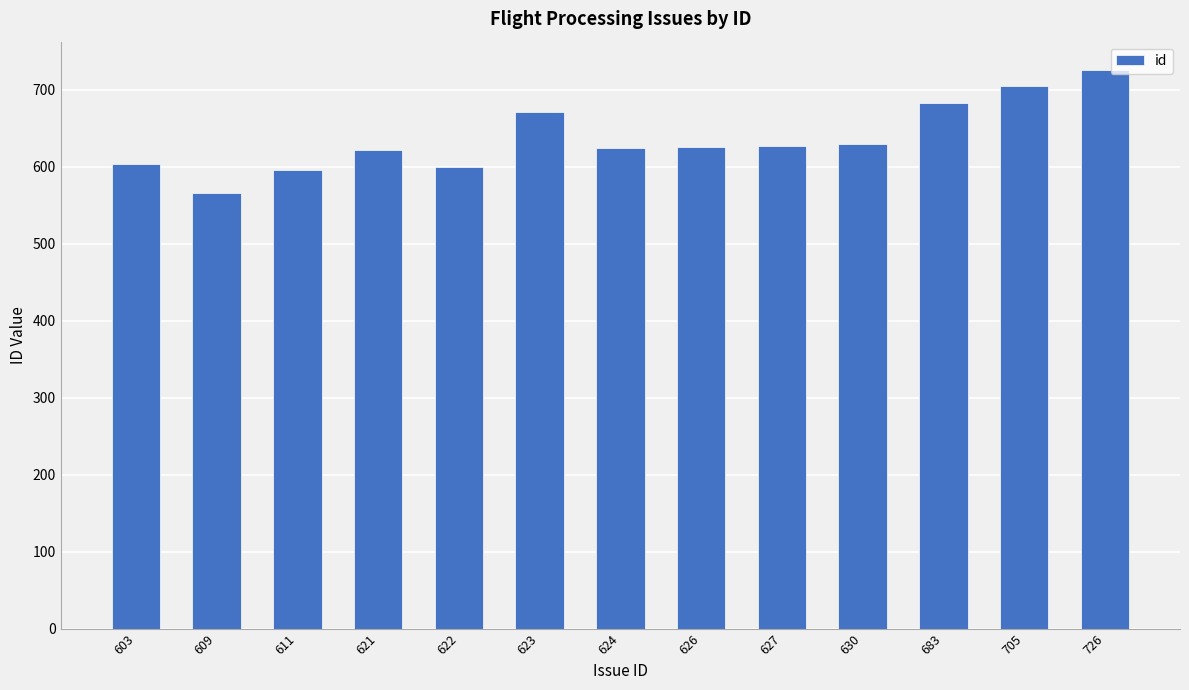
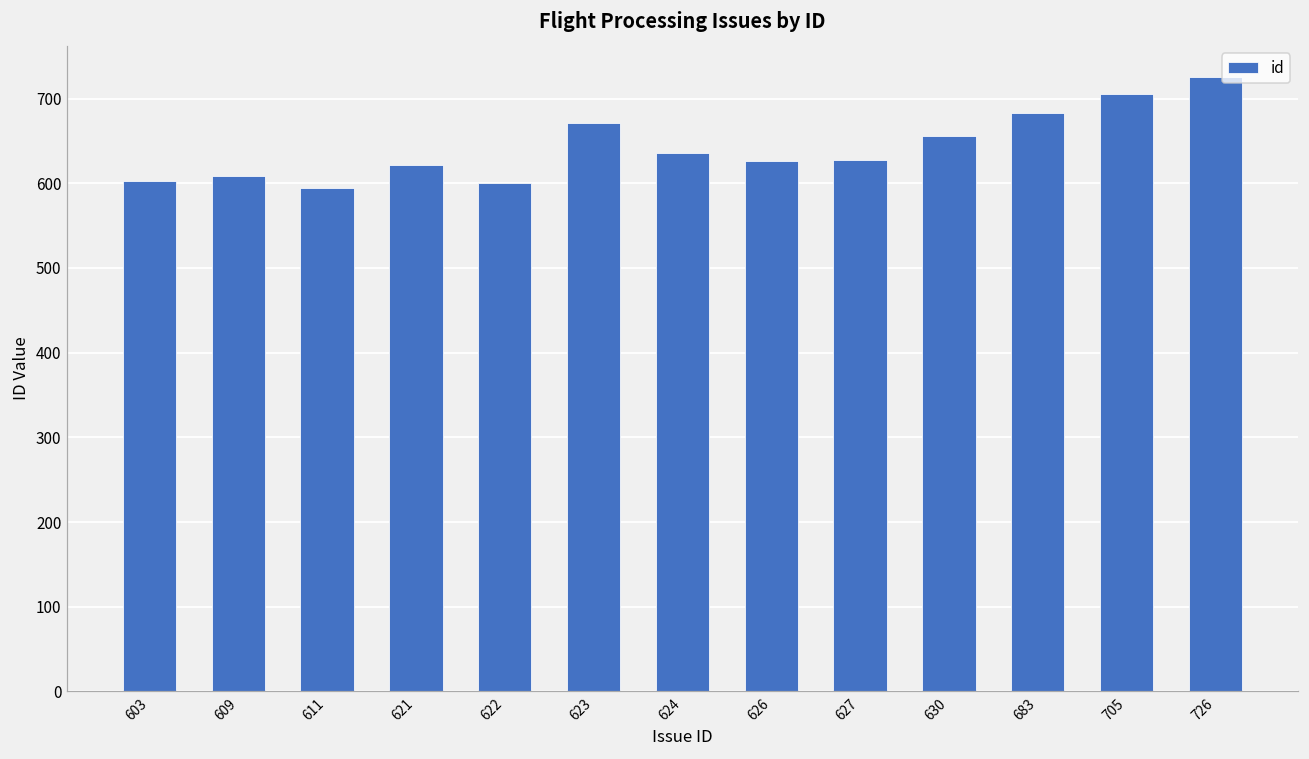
609: 570 -> 610
624: 620 -> 640
630: 630 -> 660
